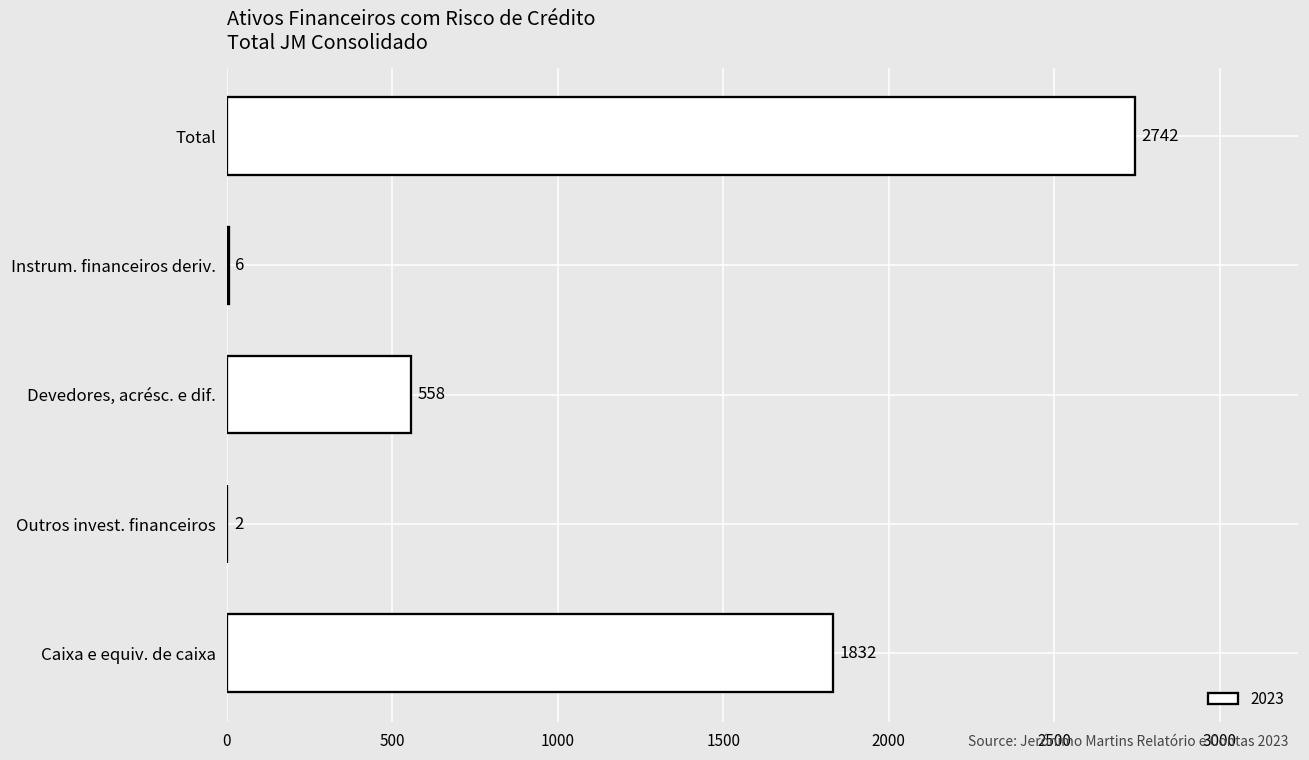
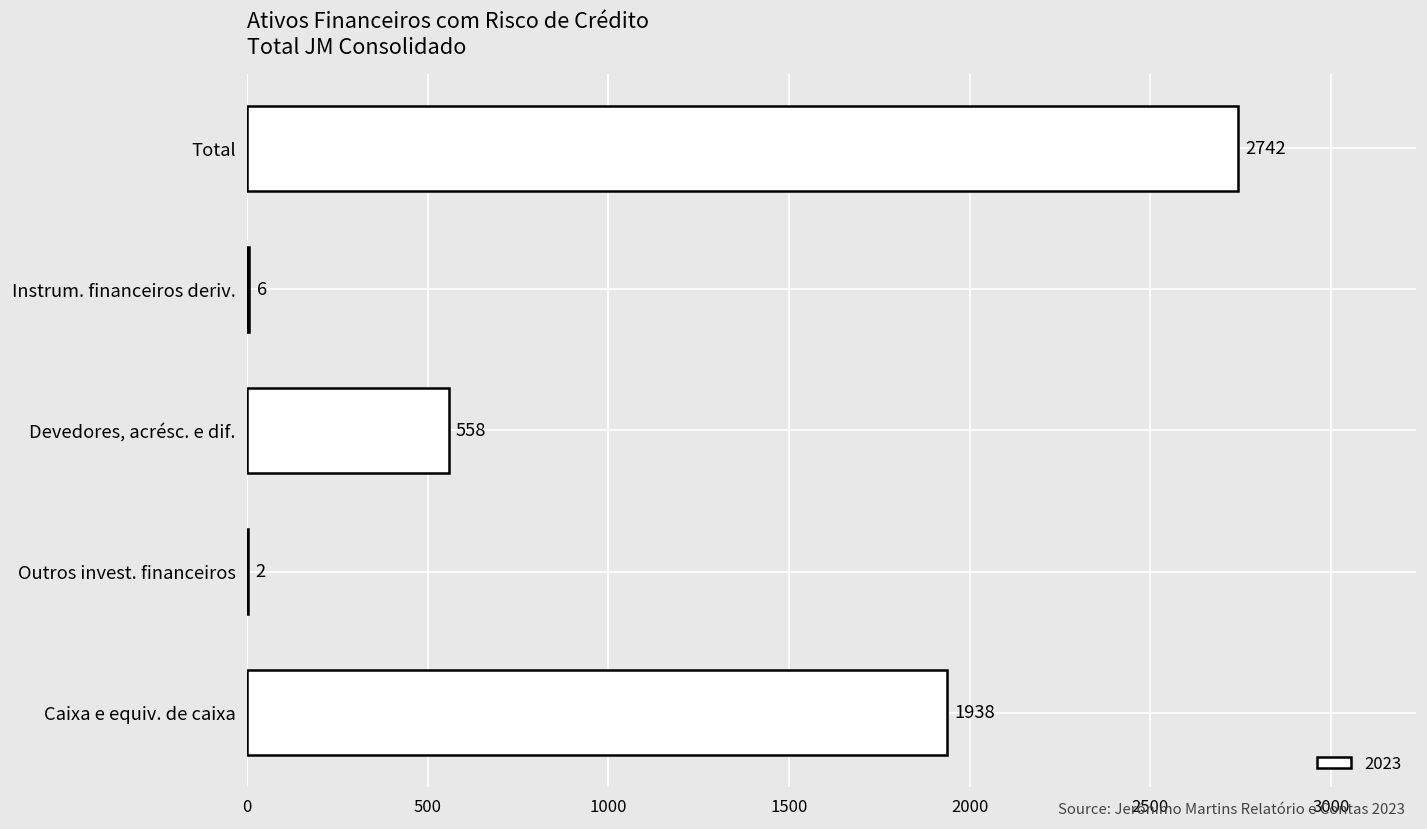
Caixa e equiv. de caixa: 1832 -> 1938
